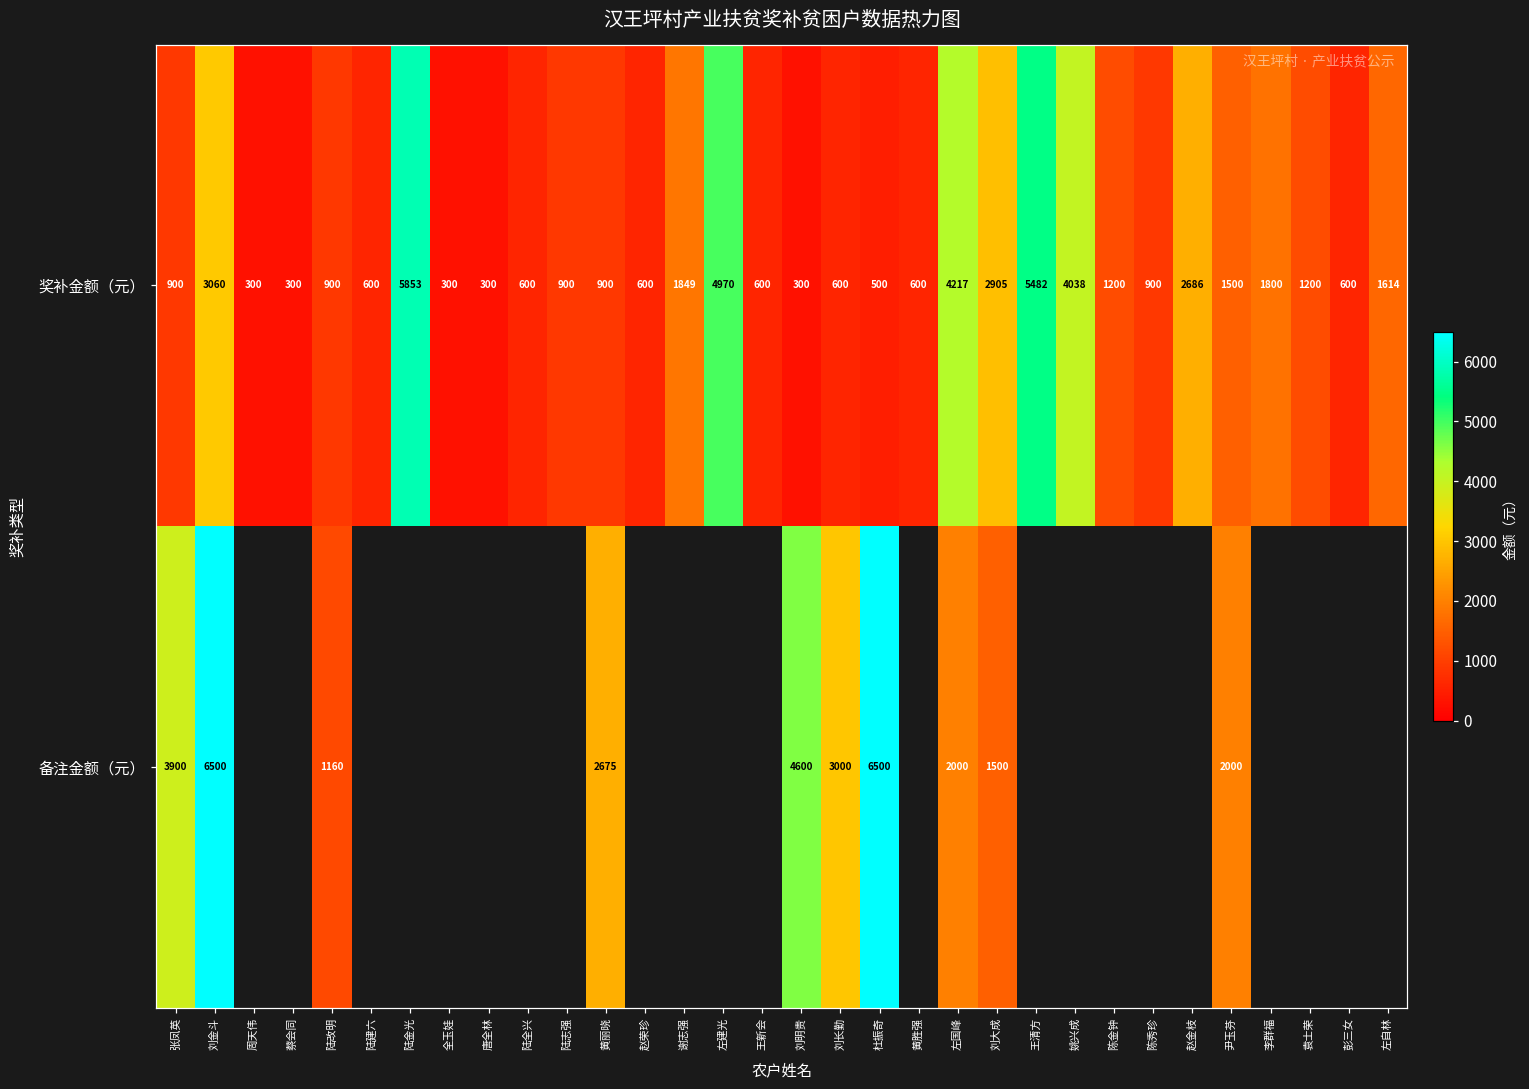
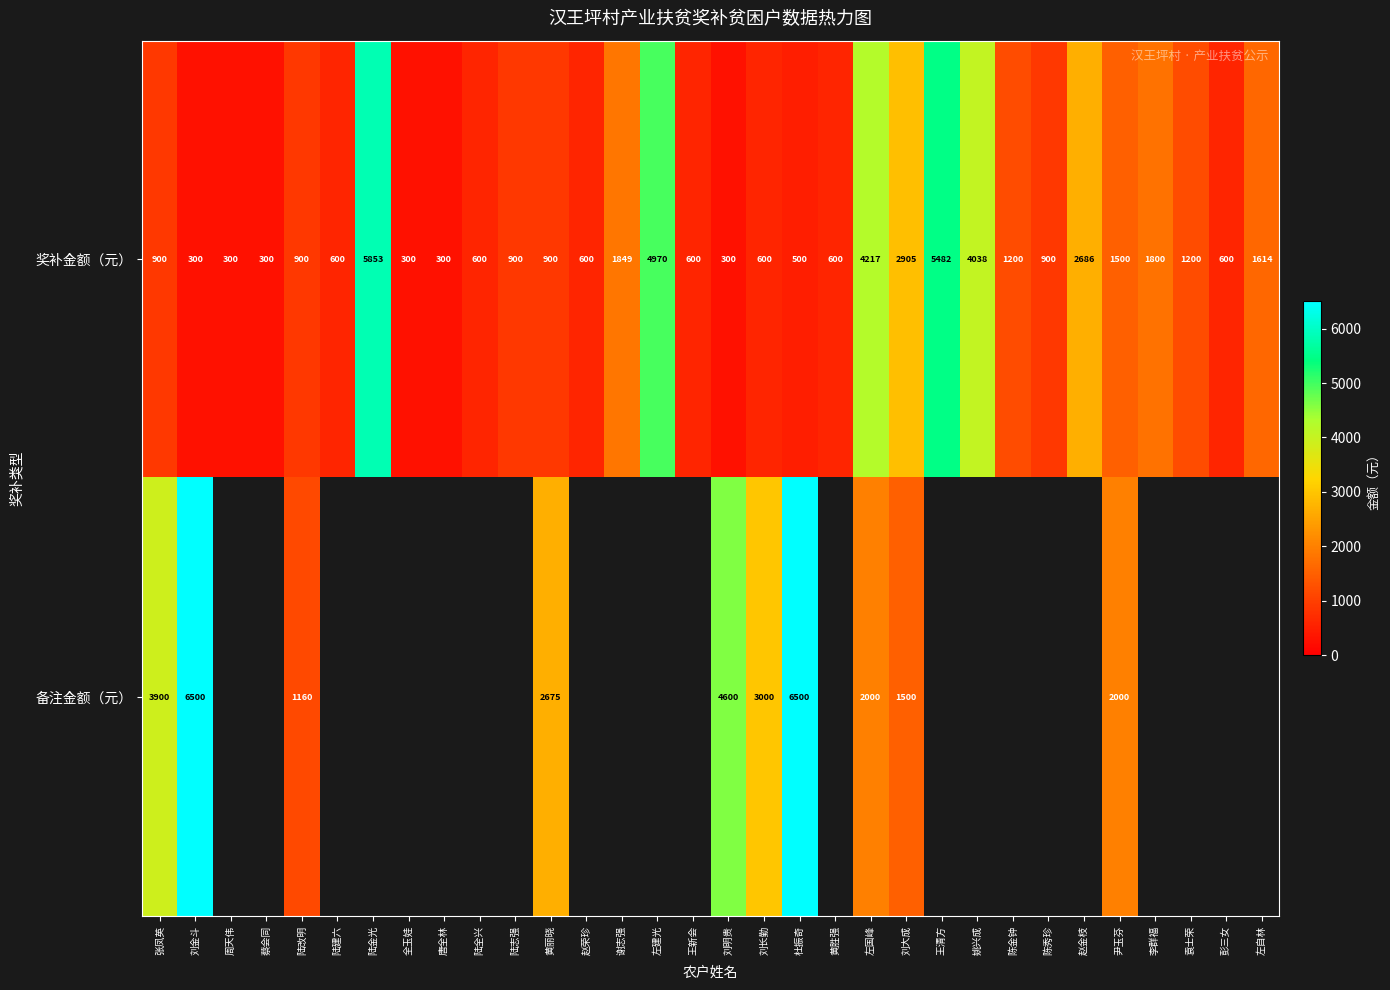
奖补金额（元）, 刘金斗: 3060 -> 300
